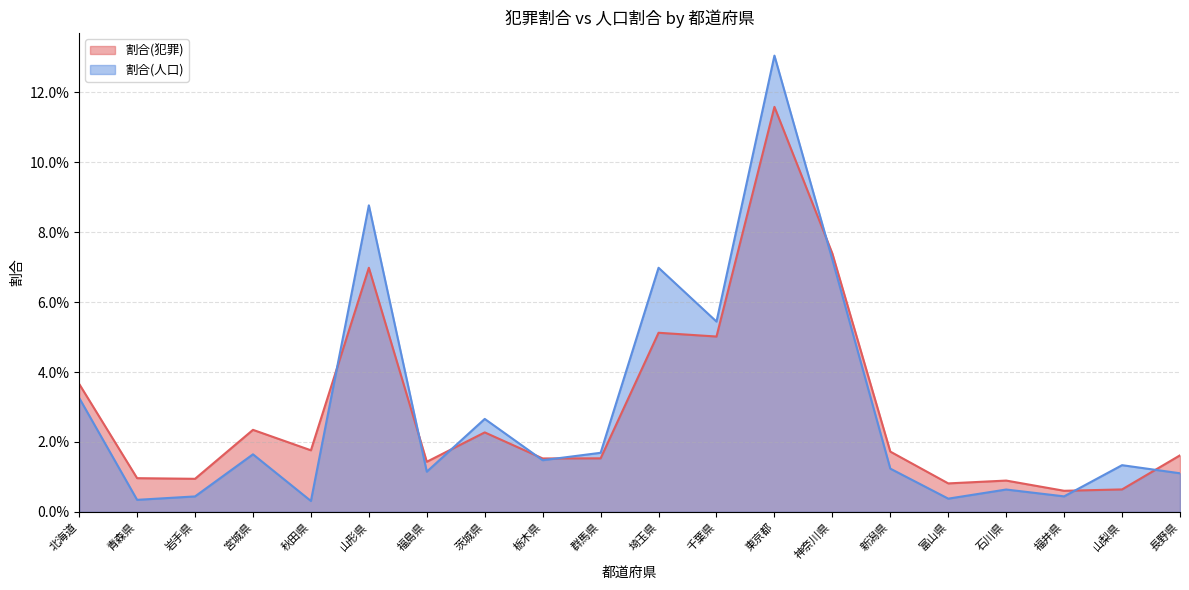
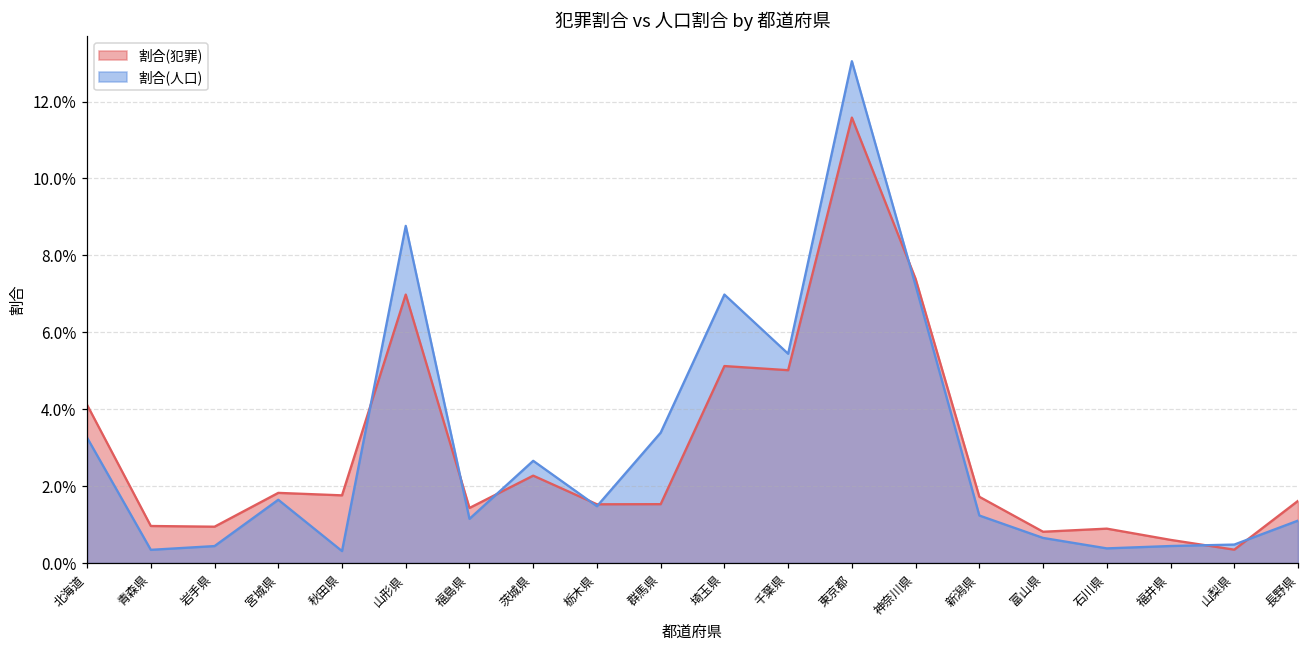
割合(犯罪), 北海道: 3.7% -> 4.1%
割合(犯罪), 宮城県: 2.3% -> 1.8%
割合(人口), 群馬県: 1.7% -> 3.4%
割合(人口), 富山県: 0.4% -> 0.7%
割合(人口), 石川県: 0.6% -> 0.4%
割合(犯罪), 山梨県: 0.6% -> 0.3%
割合(人口), 山梨県: 1.3% -> 0.5%
